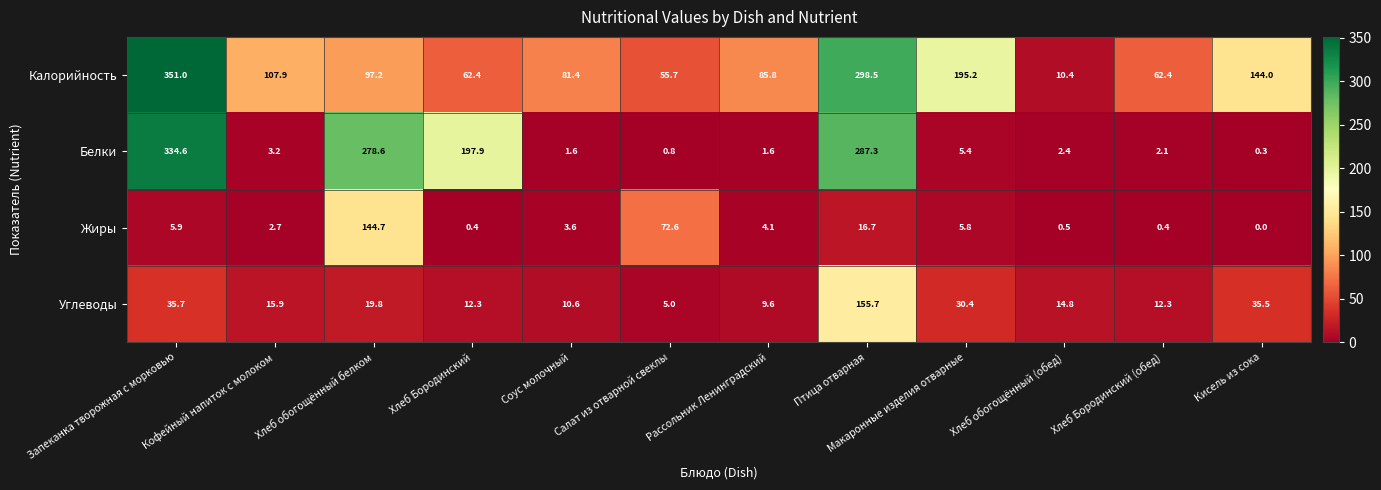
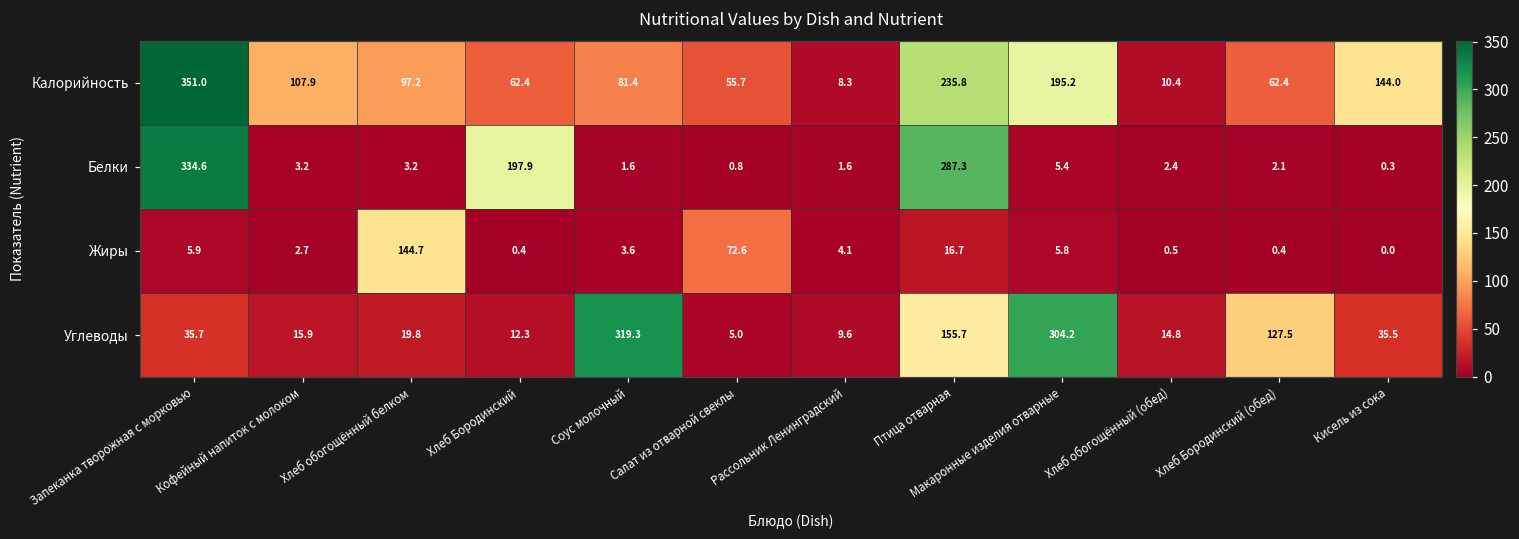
Калорийность, Рассольник Ленинградский: 85.8 -> 8.3
Калорийность, Птица отварная: 298.5 -> 235.8
Белки, Хлеб обогощённый белком: 278.6 -> 3.2
Углеводы, Соус молочный: 10.6 -> 319.3
Углеводы, Макаронные изделия отварные: 30.4 -> 304.2
Углеводы, Хлеб Бородинский (обед): 12.3 -> 127.5
